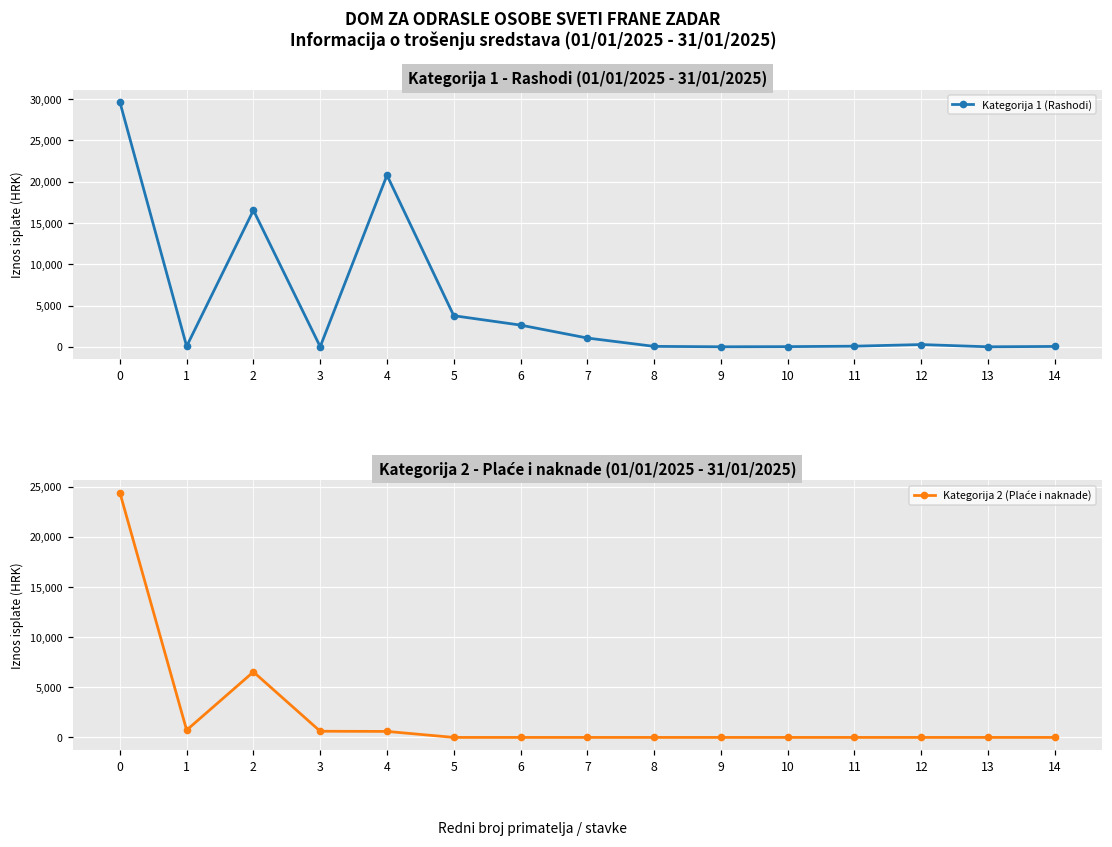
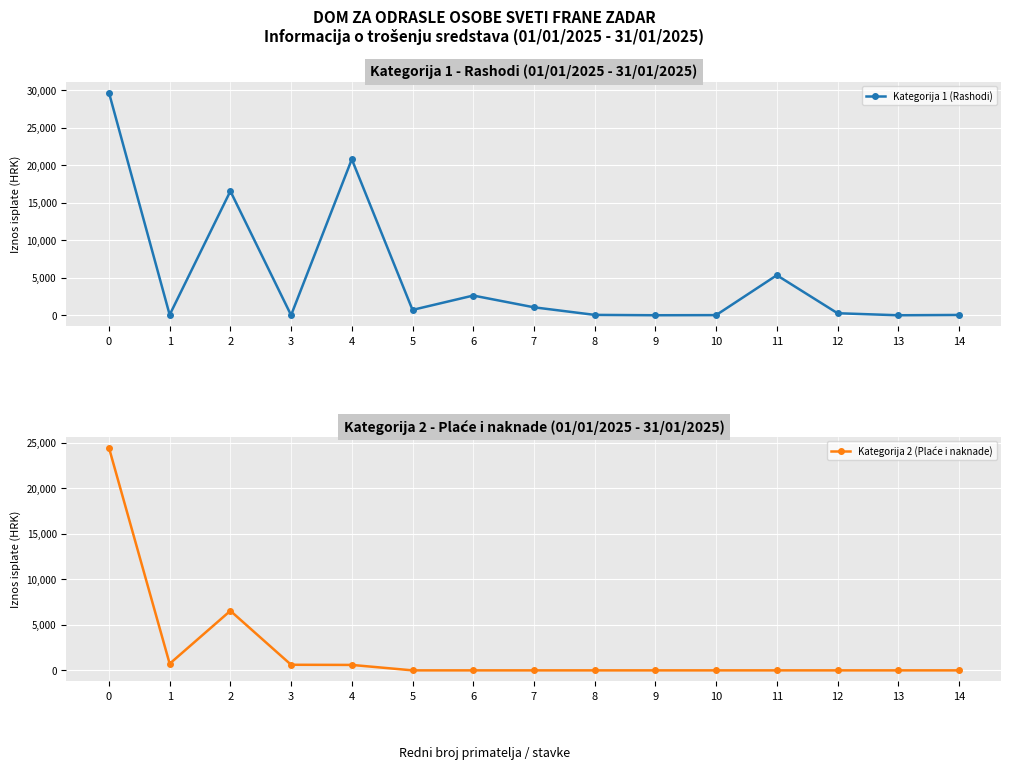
Kategorija 1 - Rashodi (01/01/2025 - 31/01/2025), 5: 4,000 -> 1,000
Kategorija 1 - Rashodi (01/01/2025 - 31/01/2025), 11: 0 -> 5,000
